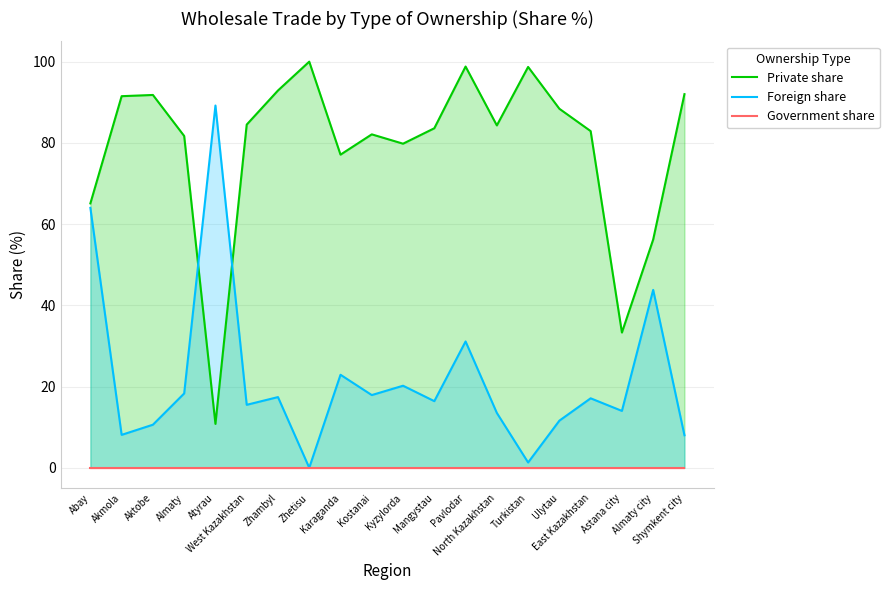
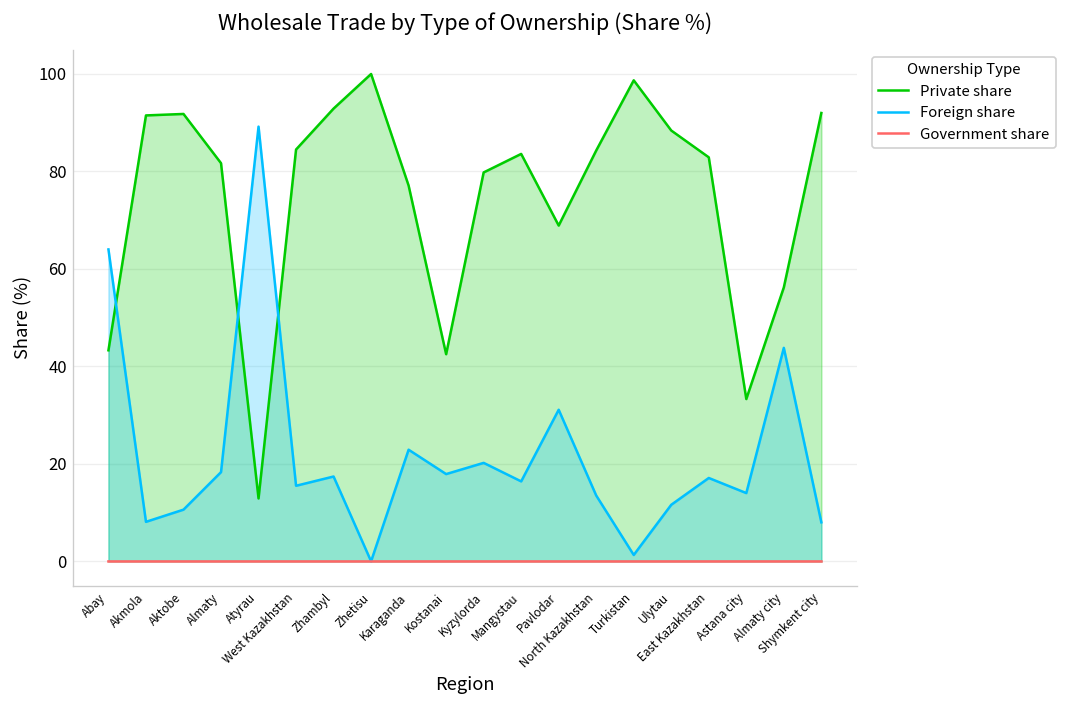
Private share, Abay: 65 -> 43
Private share, Atyrau: 11 -> 13
Private share, Kostanai: 82 -> 43
Private share, Pavlodar: 99 -> 69
